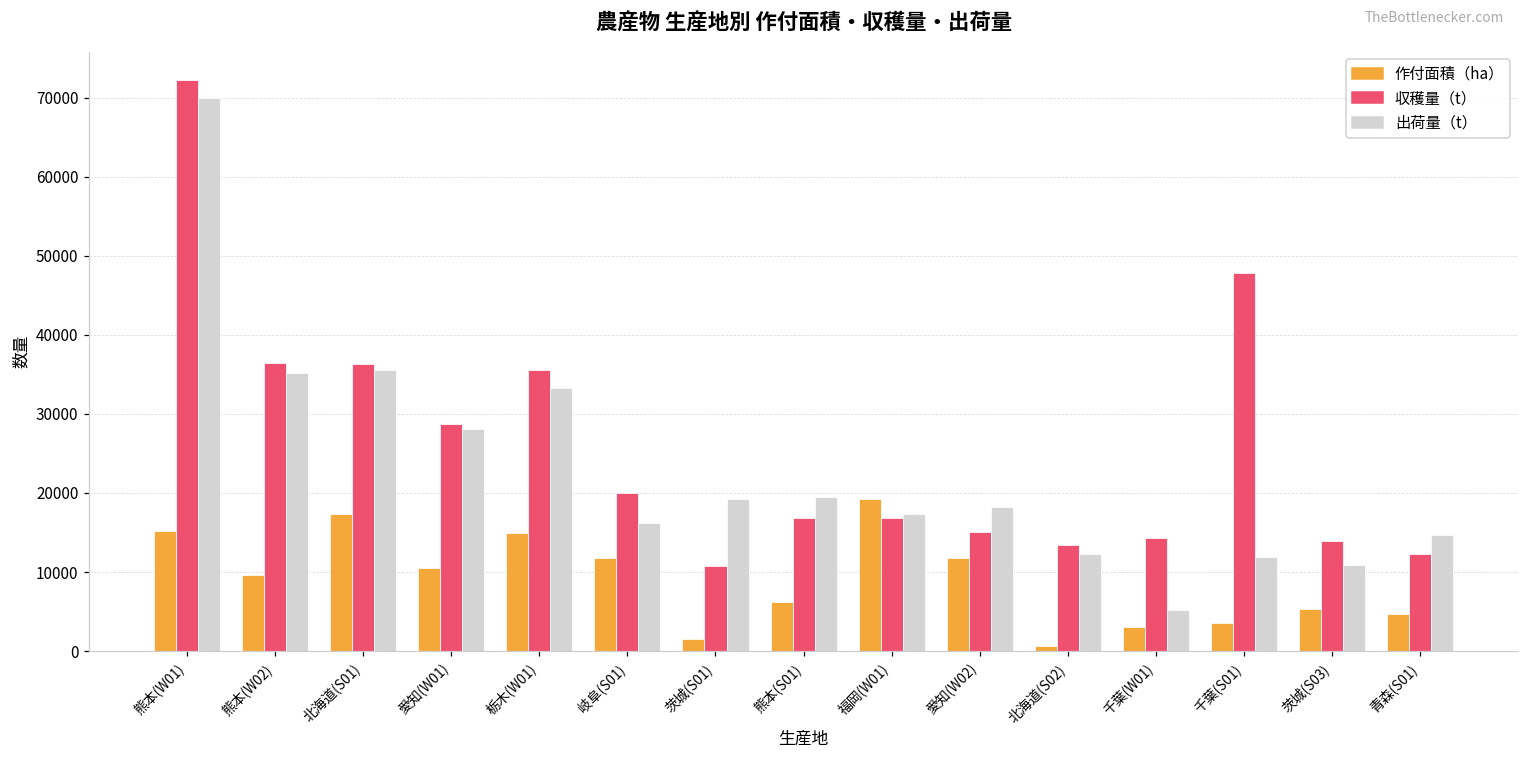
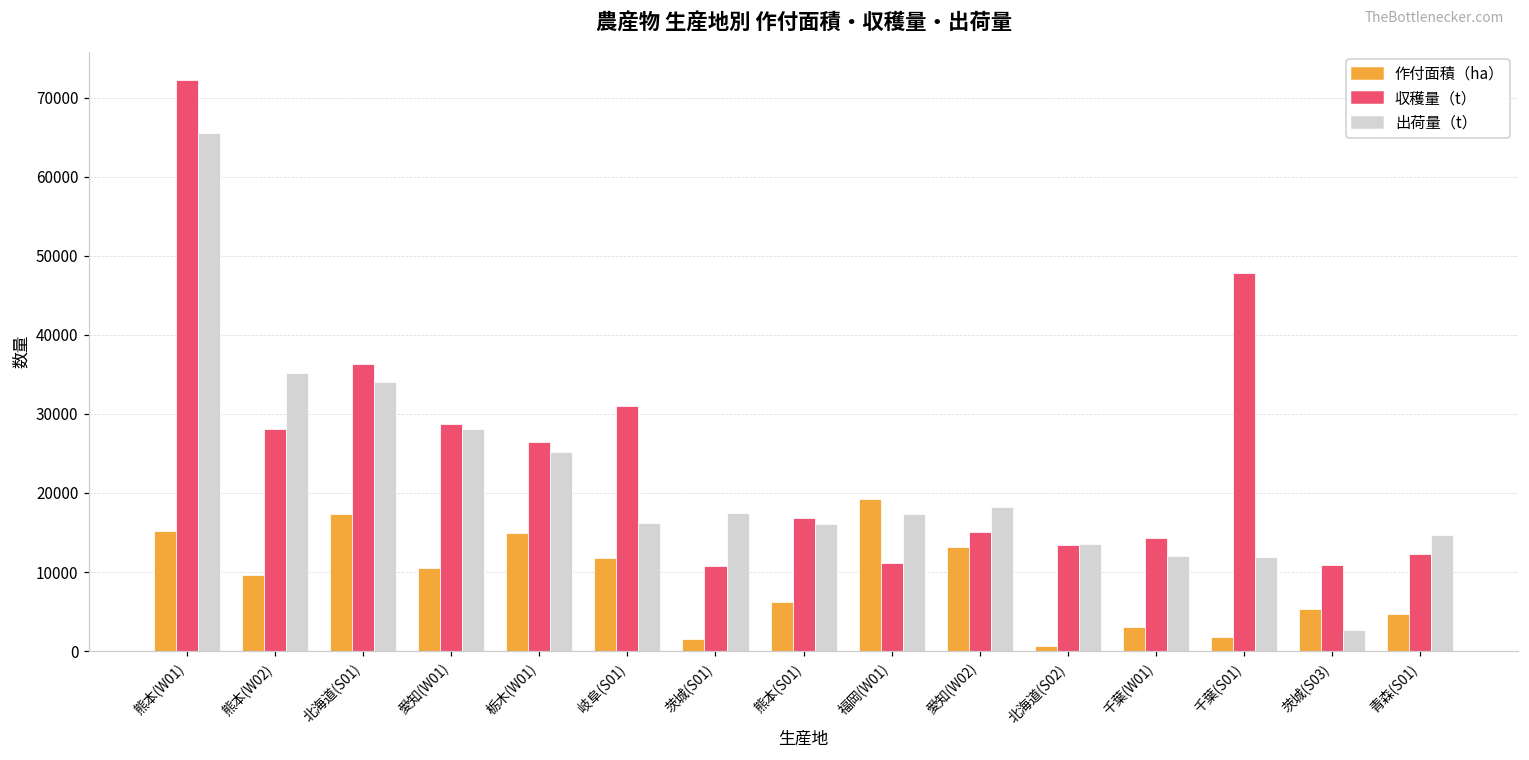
出荷量（t）, 熊本(W01): 70000 -> 66000
収穫量（t）, 熊本(W02): 36000 -> 28000
出荷量（t）, 北海道(S01): 36000 -> 34000
収穫量（t）, 栃木(W01): 36000 -> 26000
出荷量（t）, 栃木(W01): 33000 -> 25000
収穫量（t）, 岐阜(S01): 20000 -> 31000
出荷量（t）, 茨城(S01): 19000 -> 18000
出荷量（t）, 熊本(S01): 20000 -> 16000
収穫量（t）, 福岡(W01): 17000 -> 11000
作付面積（ha）, 愛知(W02): 12000 -> 13000
出荷量（t）, 北海道(S02): 12000 -> 14000
出荷量（t）, 千葉(W01): 5000 -> 12000
作付面積（ha）, 千葉(S01): 4000 -> 2000
収穫量（t）, 茨城(S03): 14000 -> 11000
出荷量（t）, 茨城(S03): 11000 -> 3000
